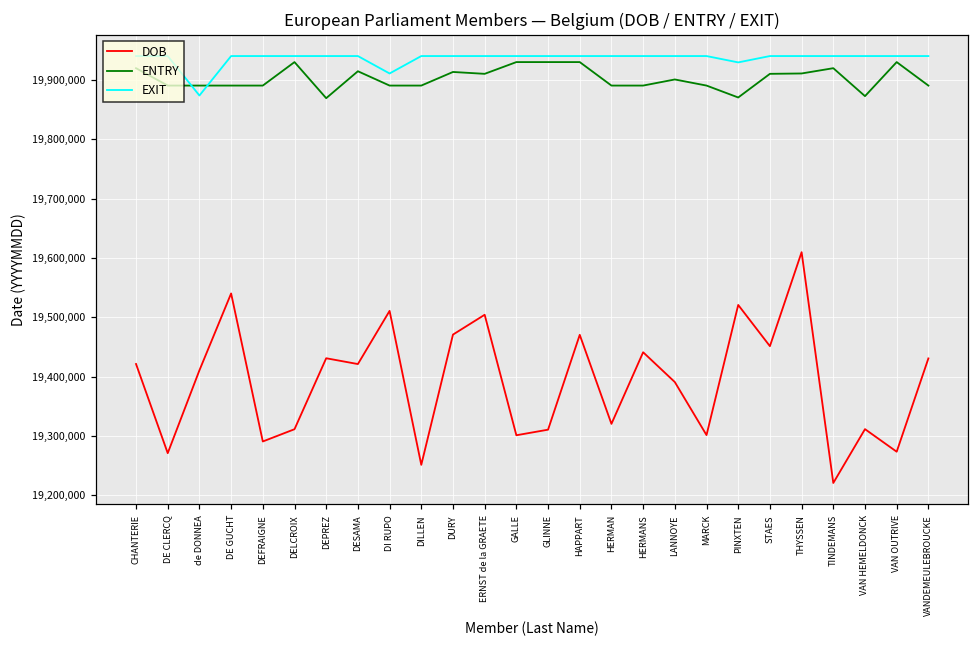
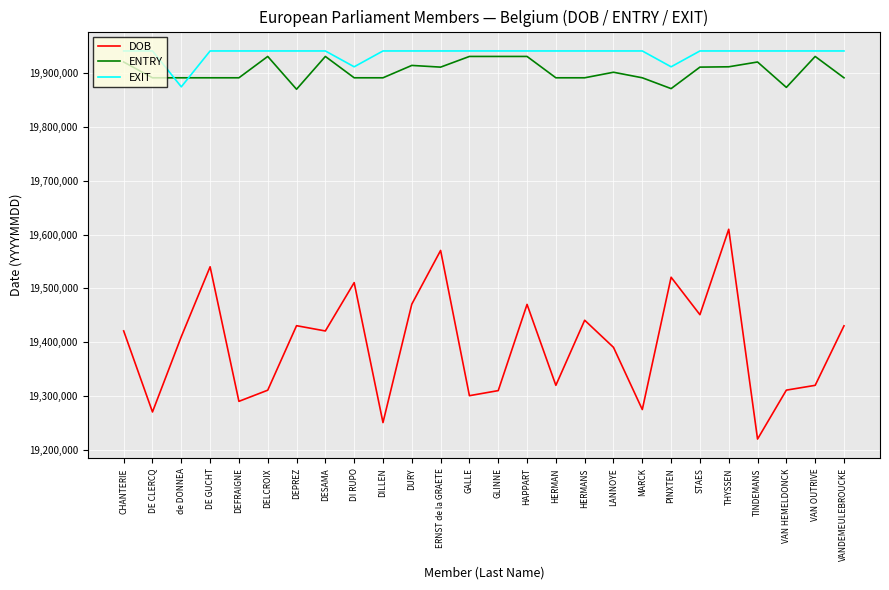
ENTRY, DESAMA: 19,910,000 -> 19,930,000
DOB, ERNST de la GRAETE: 19,500,000 -> 19,570,000
DOB, MARCK: 19,300,000 -> 19,280,000
EXIT, PINXTEN: 19,930,000 -> 19,910,000
DOB, VAN OUTRIVE: 19,270,000 -> 19,320,000
